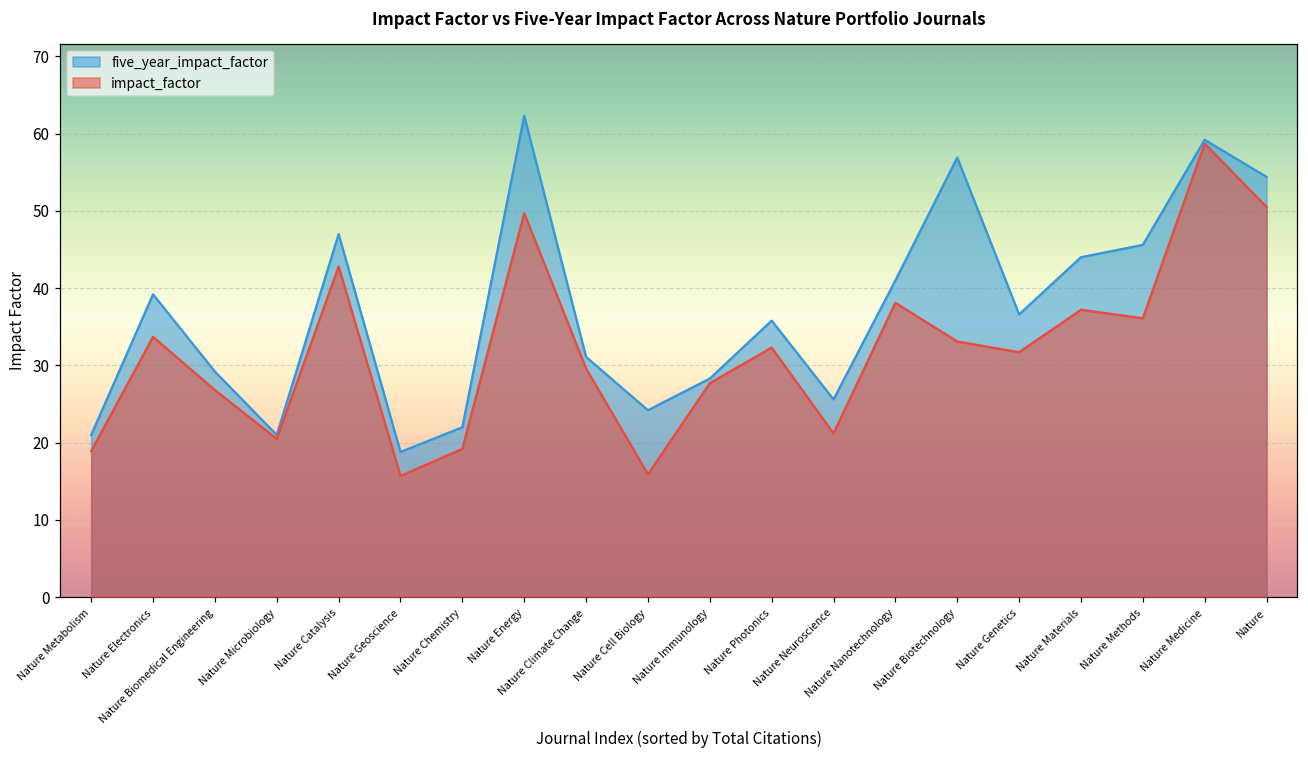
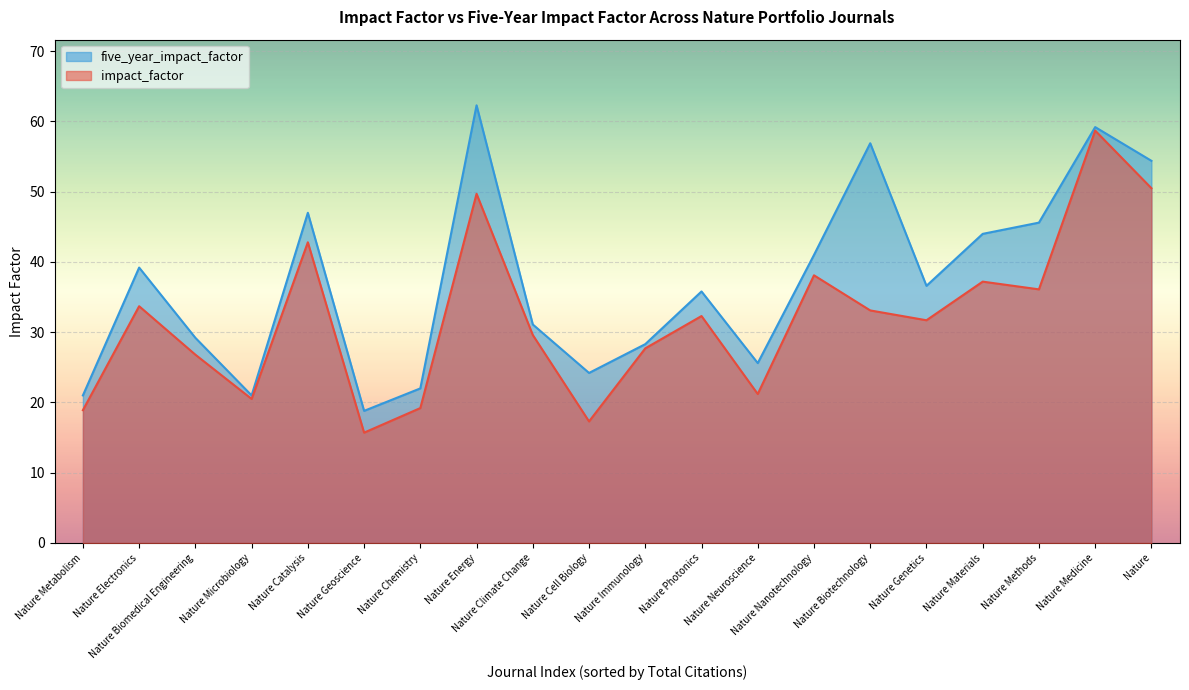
impact_factor, Nature Cell Biology: 16 -> 17
